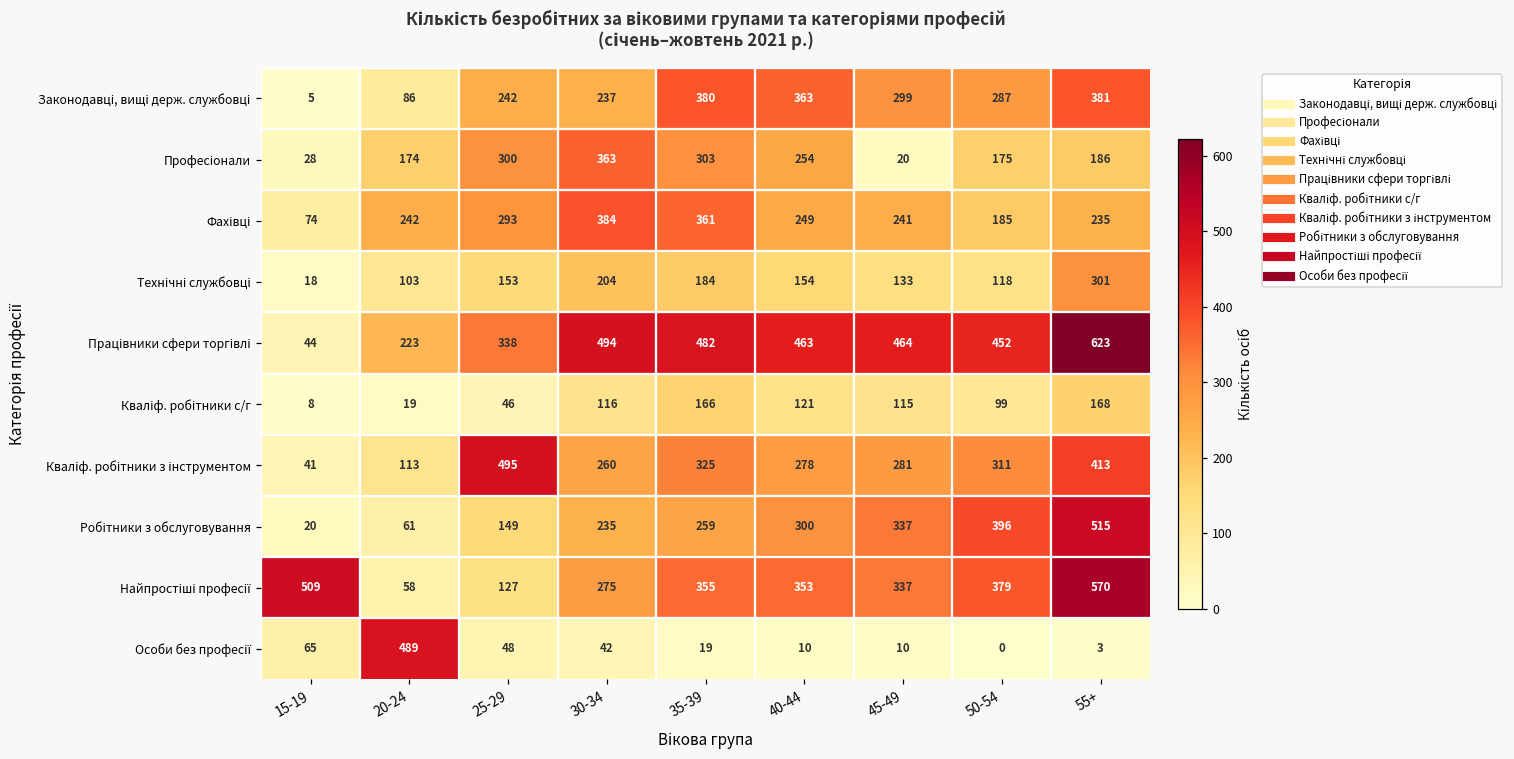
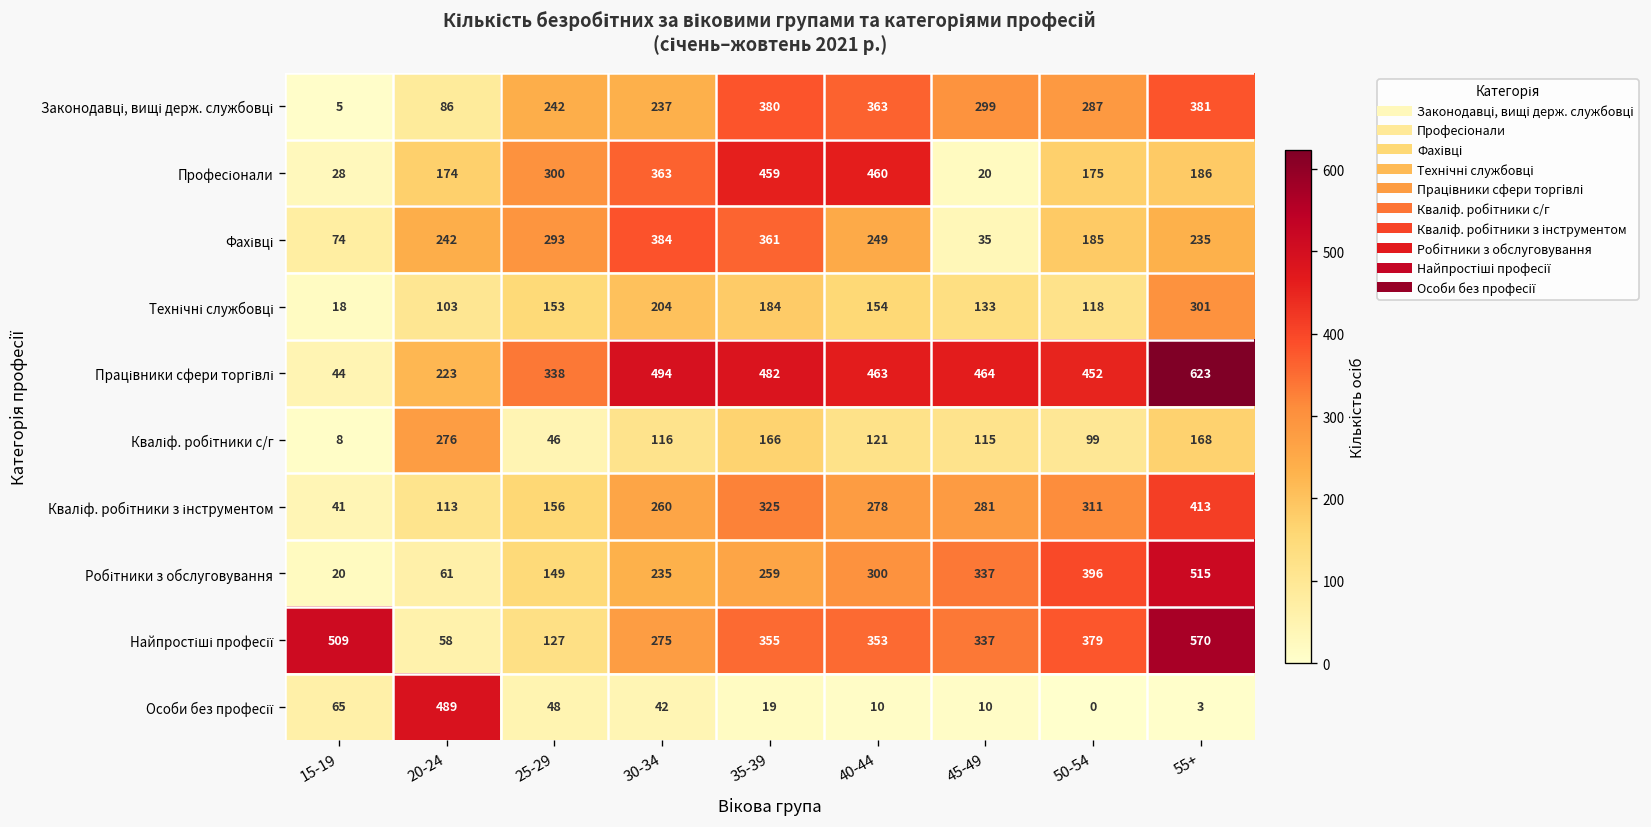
Професіонали, 35-39: 303 -> 459
Професіонали, 40-44: 254 -> 460
Фахівці, 45-49: 241 -> 35
Кваліф. робітники с/г, 20-24: 19 -> 276
Кваліф. робітники з інструментом, 25-29: 495 -> 156
